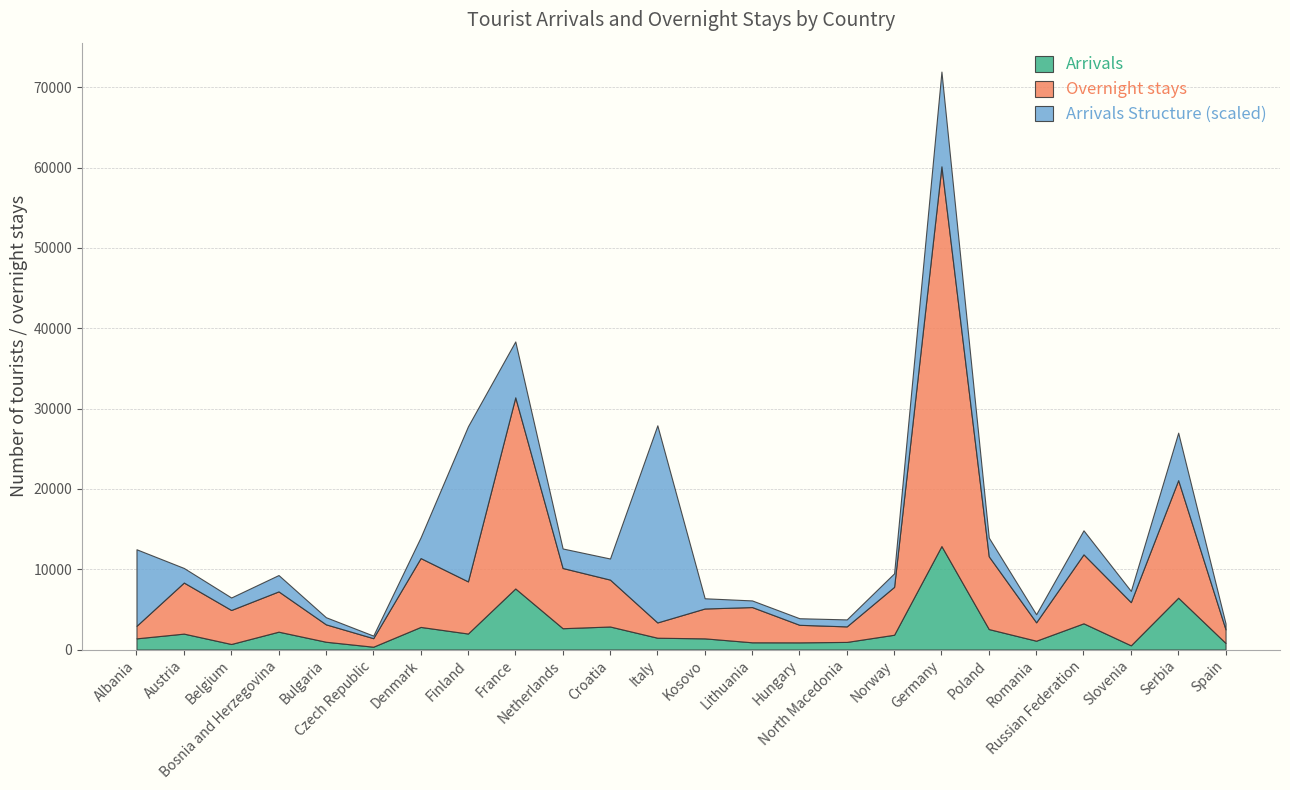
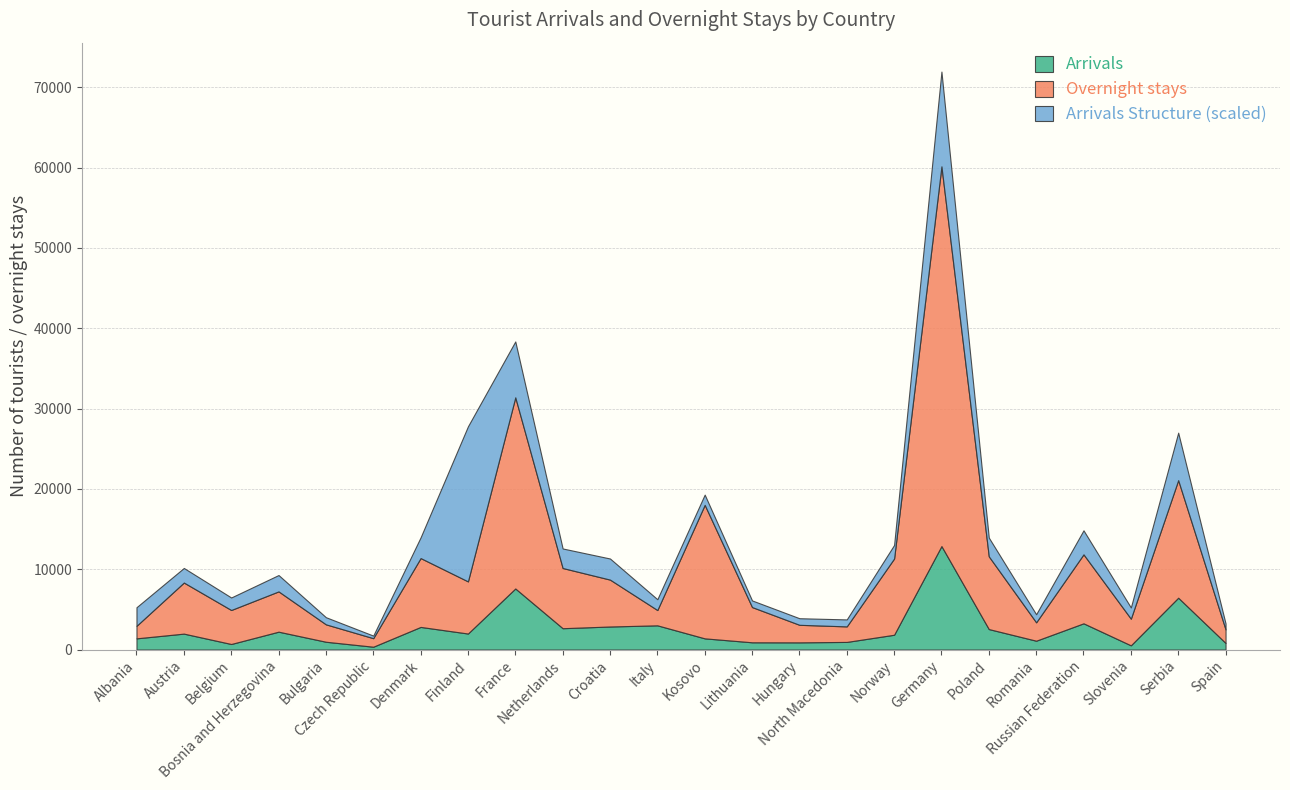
Arrivals Structure (scaled), Albania: 10000 -> 2000
Arrivals, Italy: 1000 -> 3000
Arrivals Structure (scaled), Italy: 25000 -> 1000
Overnight stays, Kosovo: 4000 -> 17000
Overnight stays, Norway: 6000 -> 9000
Overnight stays, Slovenia: 5000 -> 3000
